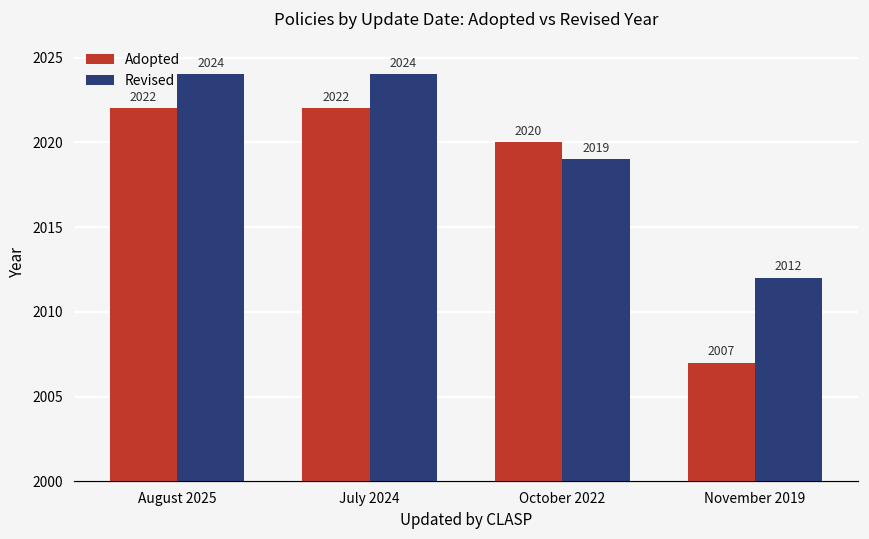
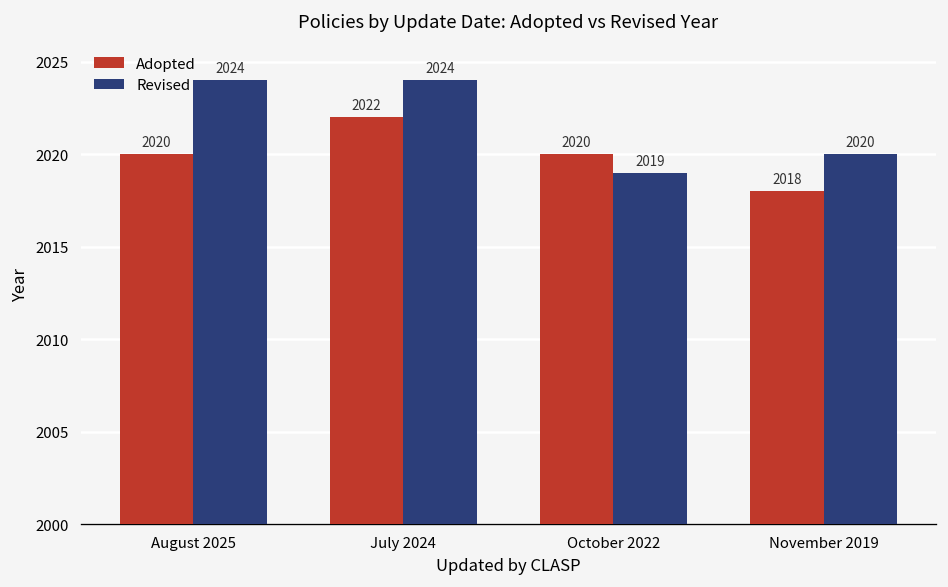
Adopted, August 2025: 2022 -> 2020
Adopted, November 2019: 2007 -> 2018
Revised, November 2019: 2012 -> 2020
